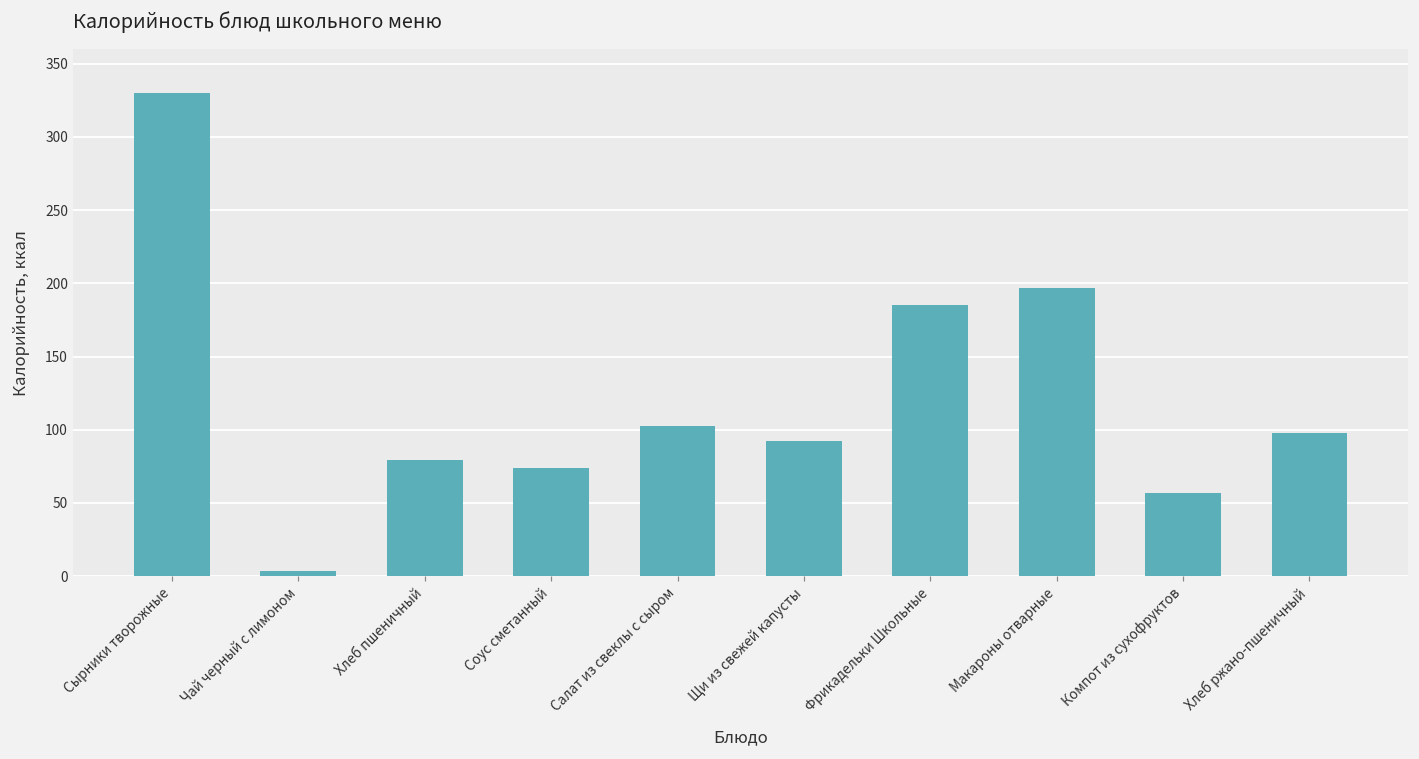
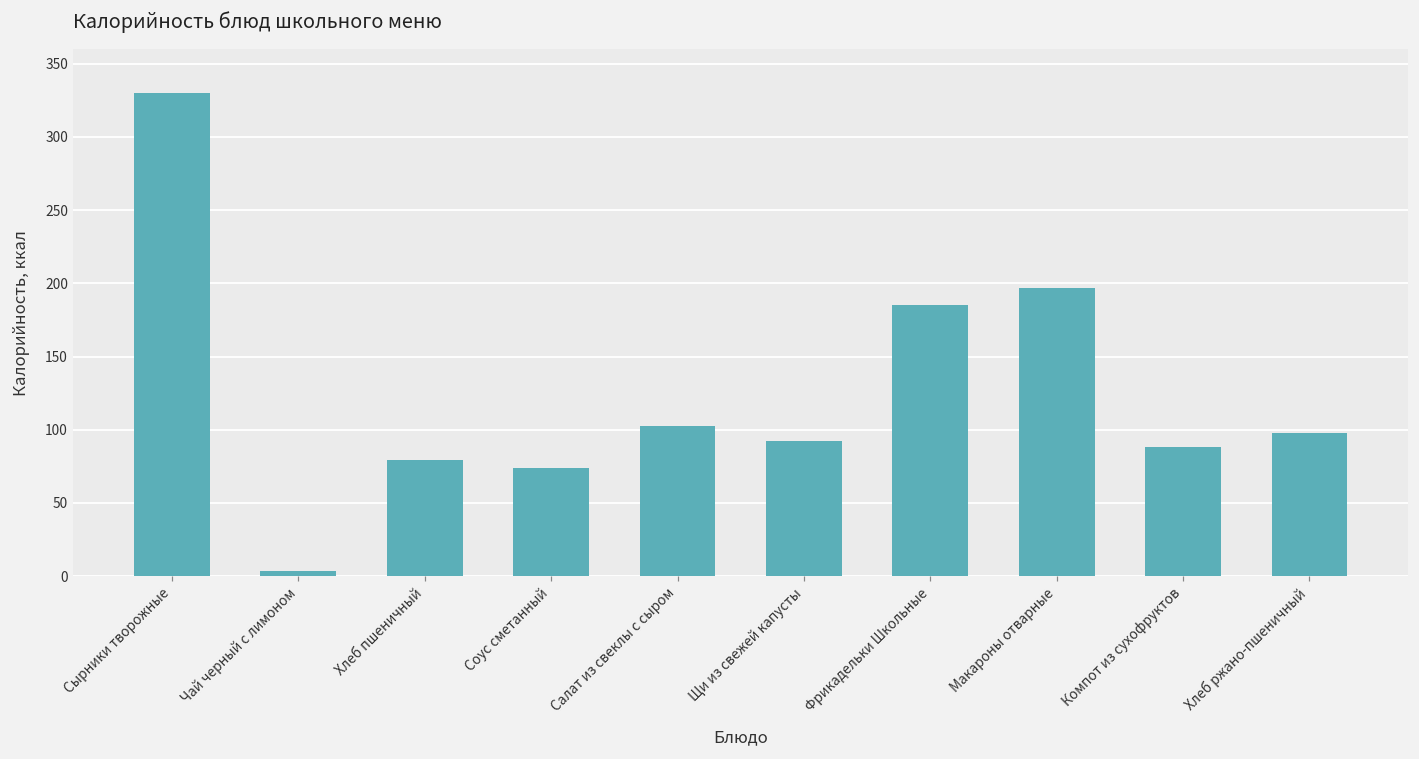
Компот из сухофруктов: 57 -> 88
